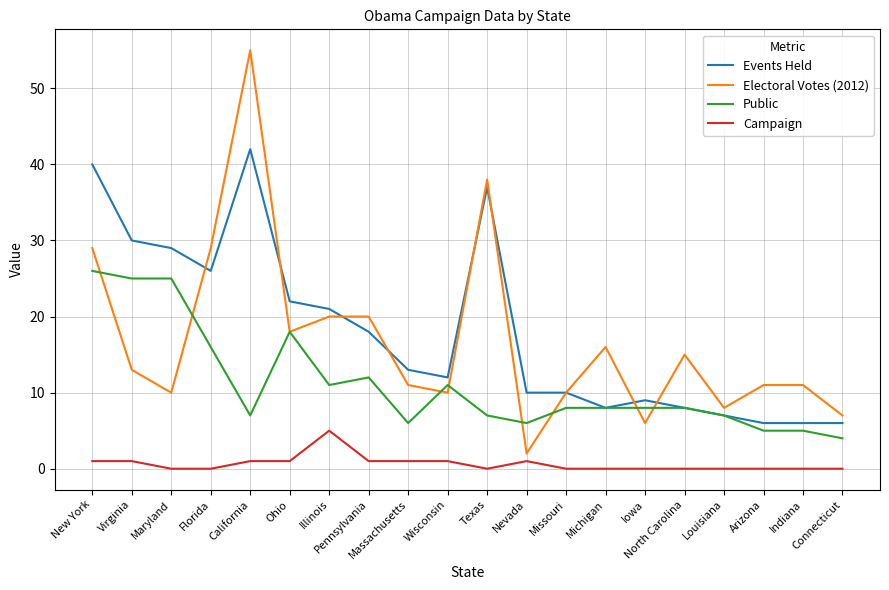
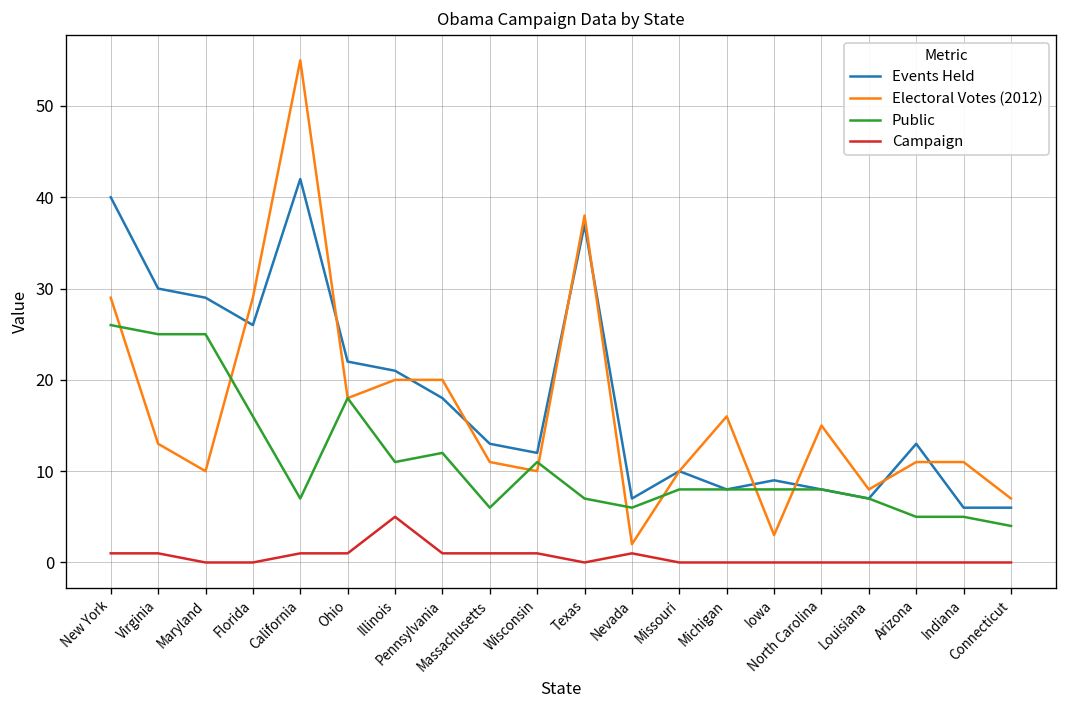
Events Held, Nevada: 10 -> 7
Electoral Votes (2012), Iowa: 6 -> 3
Events Held, Arizona: 6 -> 13
